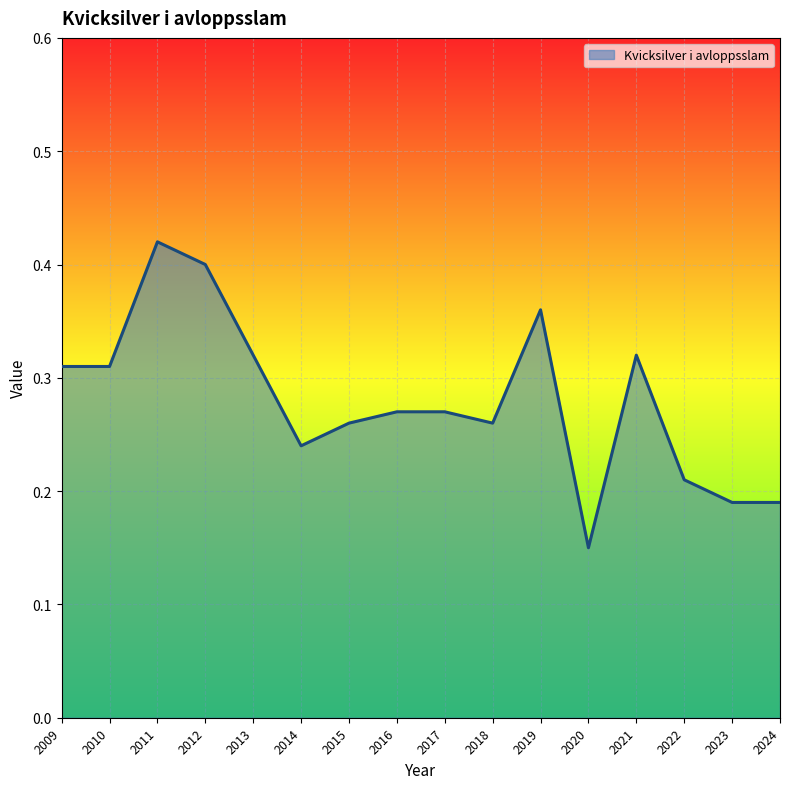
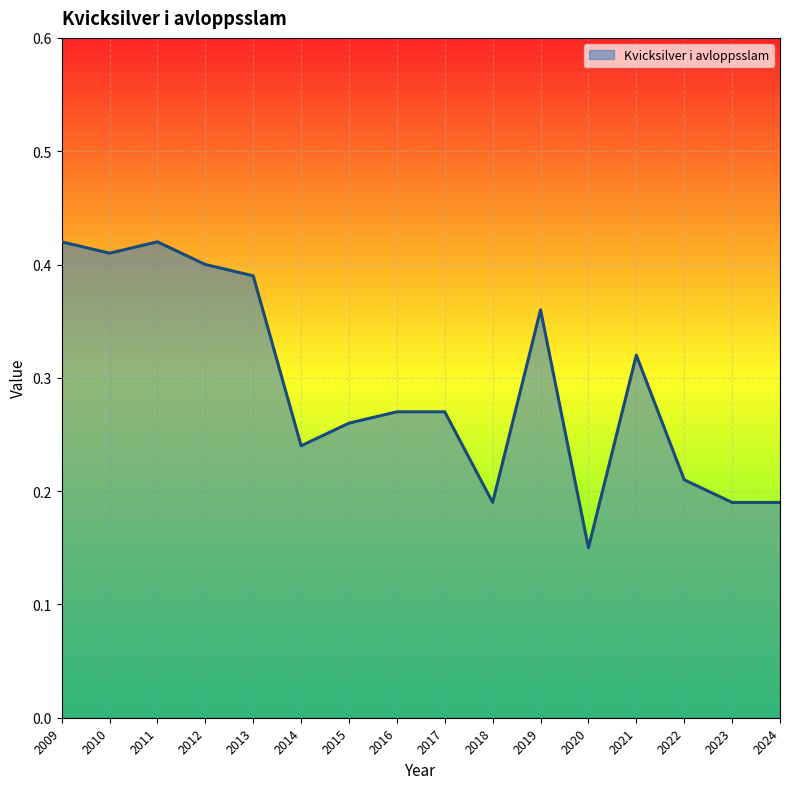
2009: 0.31 -> 0.42
2010: 0.31 -> 0.41
2013: 0.32 -> 0.39
2018: 0.26 -> 0.19
